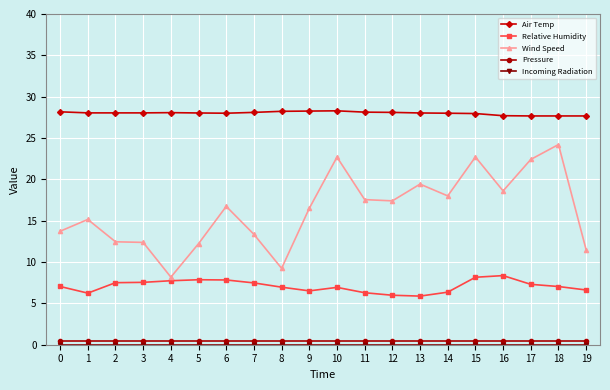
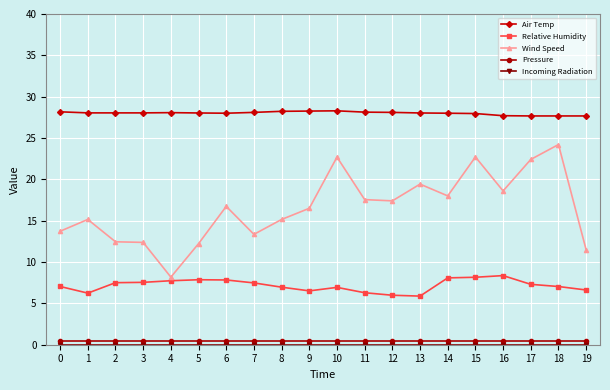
Wind Speed, 8: 9 -> 15
Relative Humidity, 14: 6 -> 8
